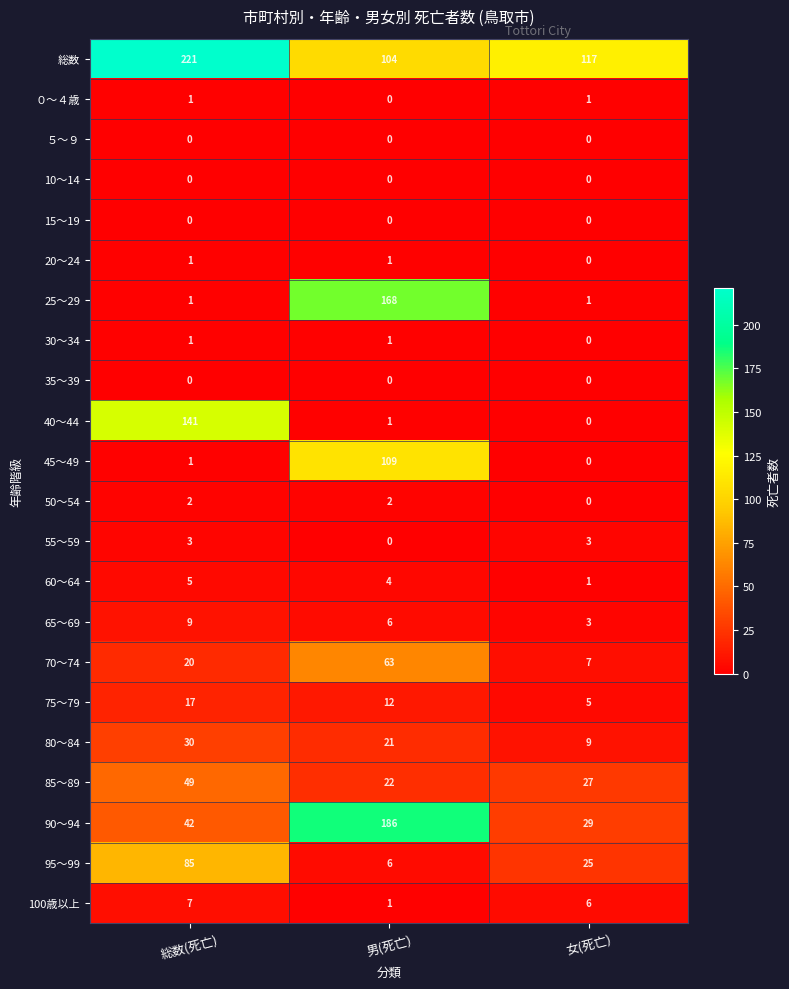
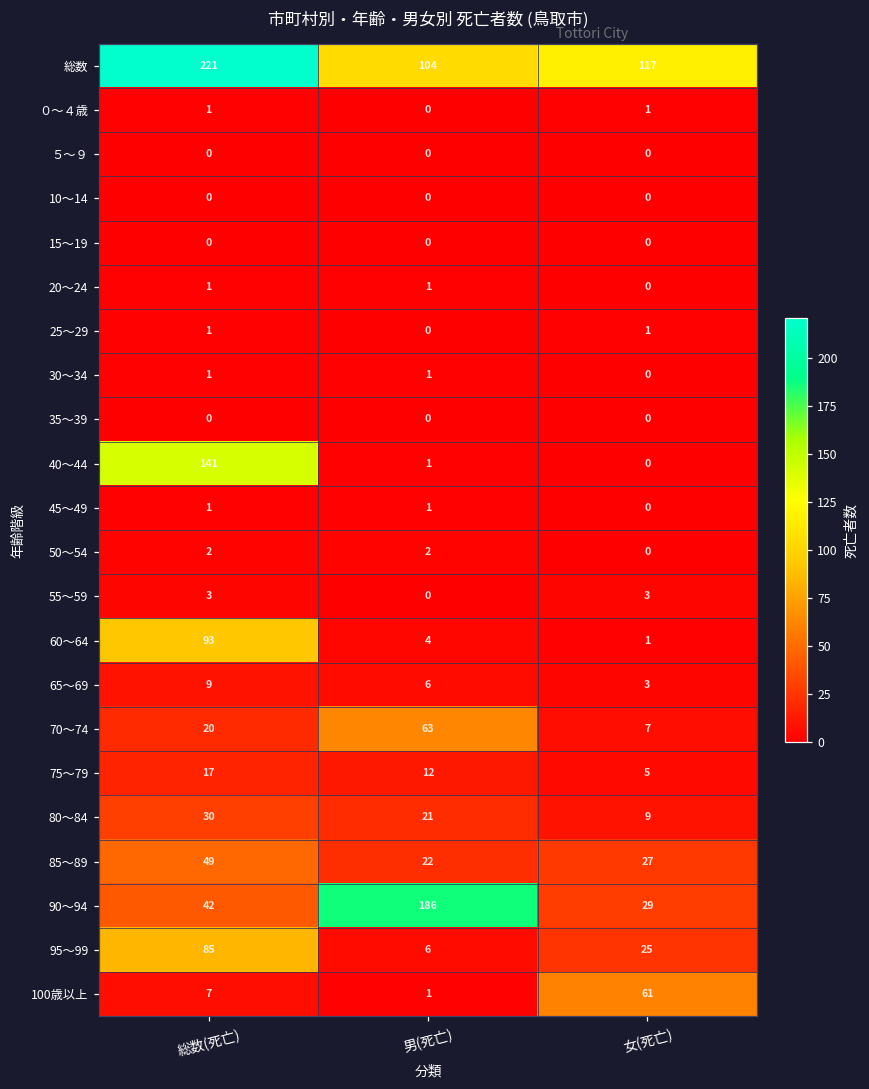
25～29, 男(死亡): 168 -> 0
45～49, 男(死亡): 109 -> 1
60～64, 総数(死亡): 5 -> 93
100歳以上, 女(死亡): 6 -> 61
